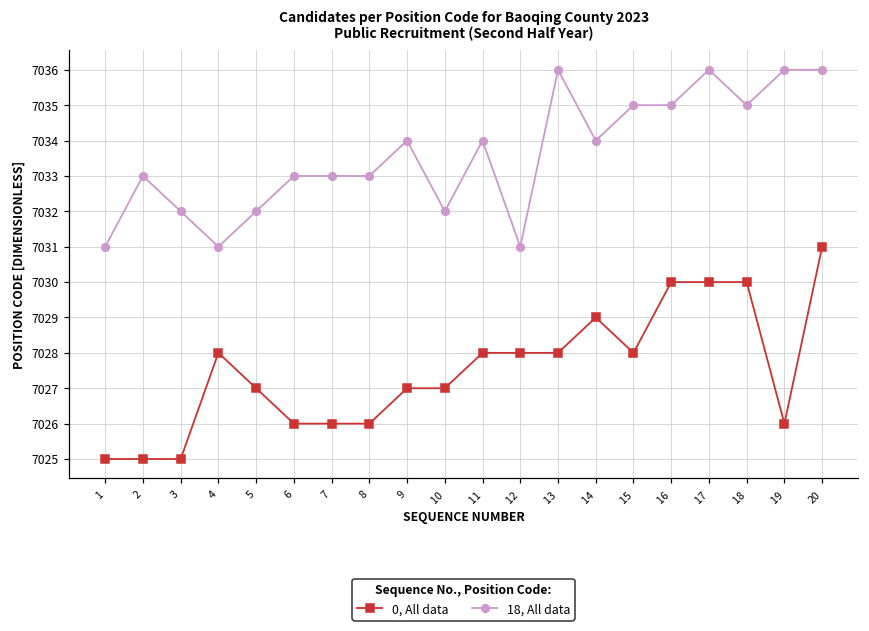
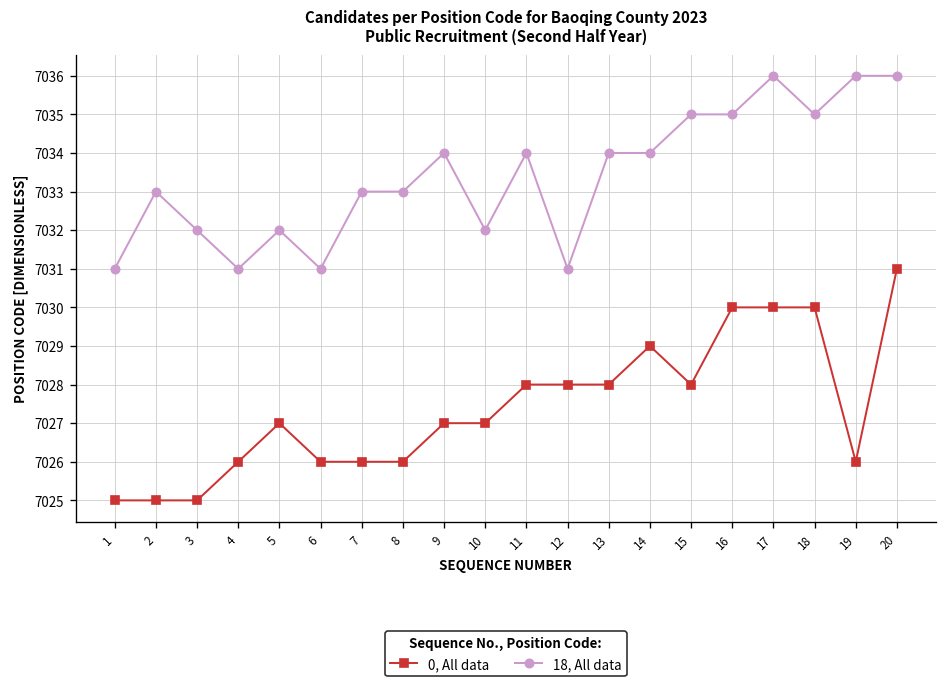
0, All data, 4: 7028 -> 7026
18, All data, 6: 7033 -> 7031
18, All data, 13: 7036 -> 7034
